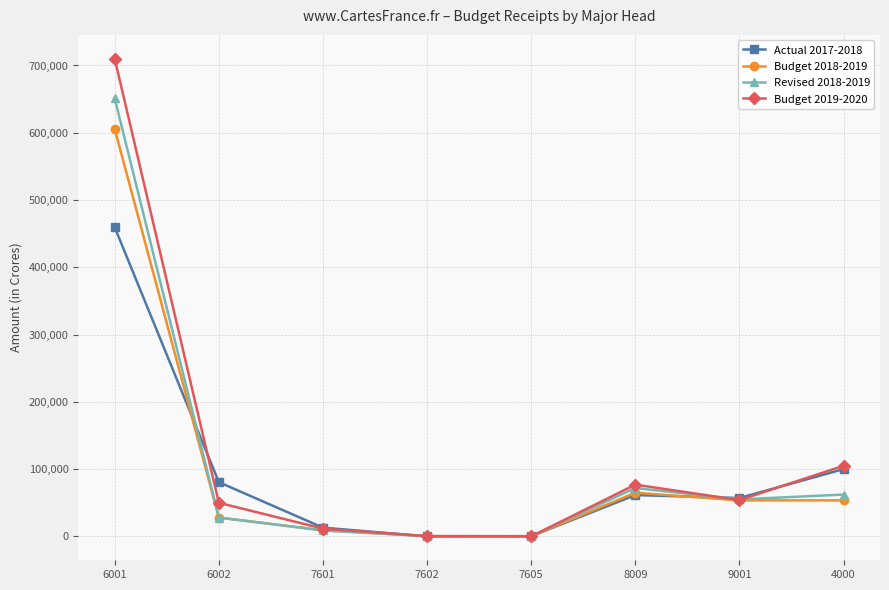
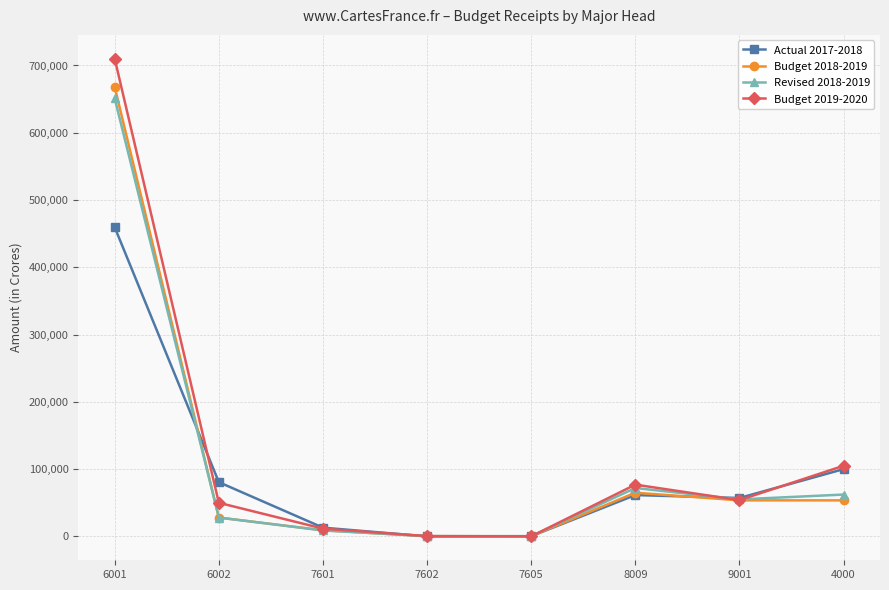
Budget 2018-2019, 6001: 610,000 -> 670,000
